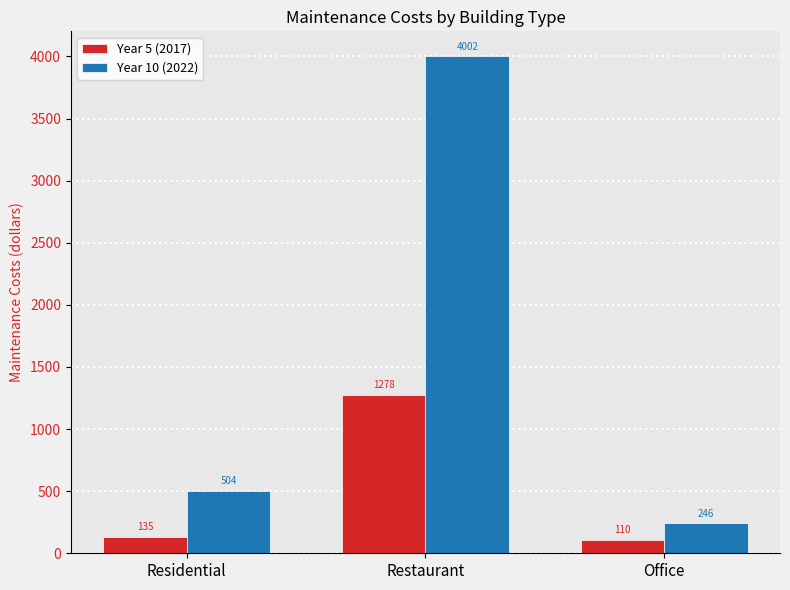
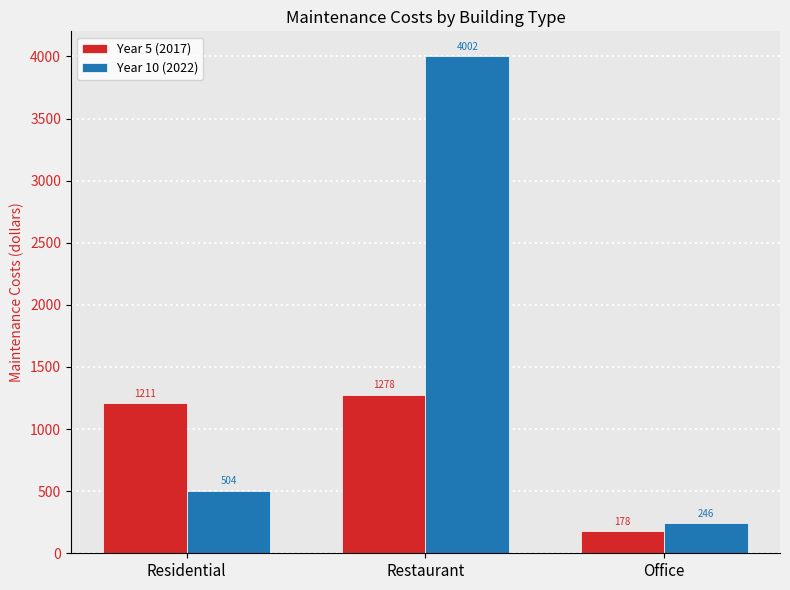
Year 5 (2017), Residential: 135 -> 1211
Year 5 (2017), Office: 110 -> 178
